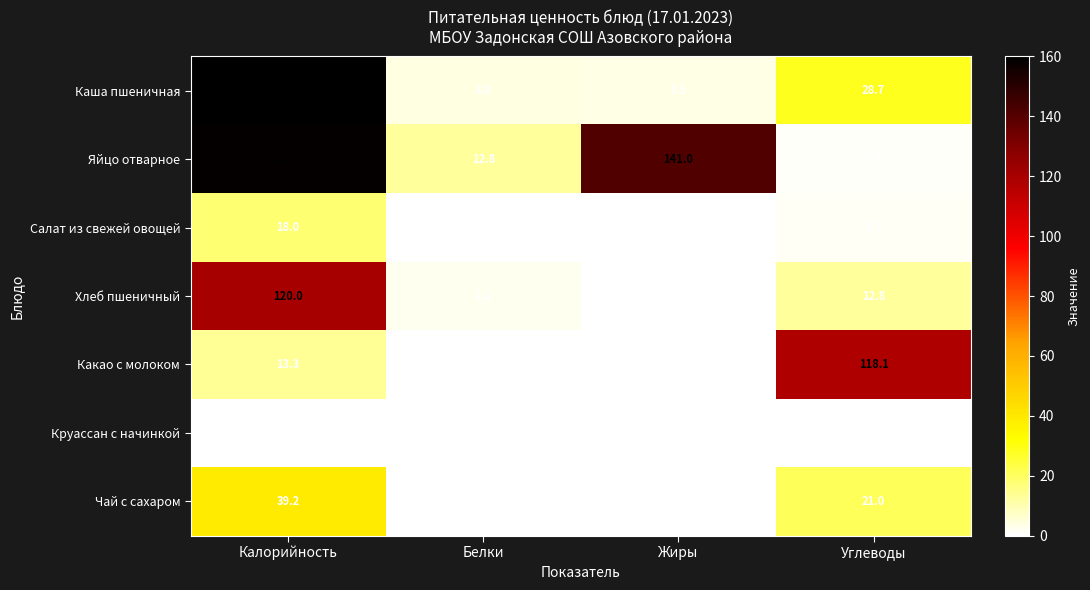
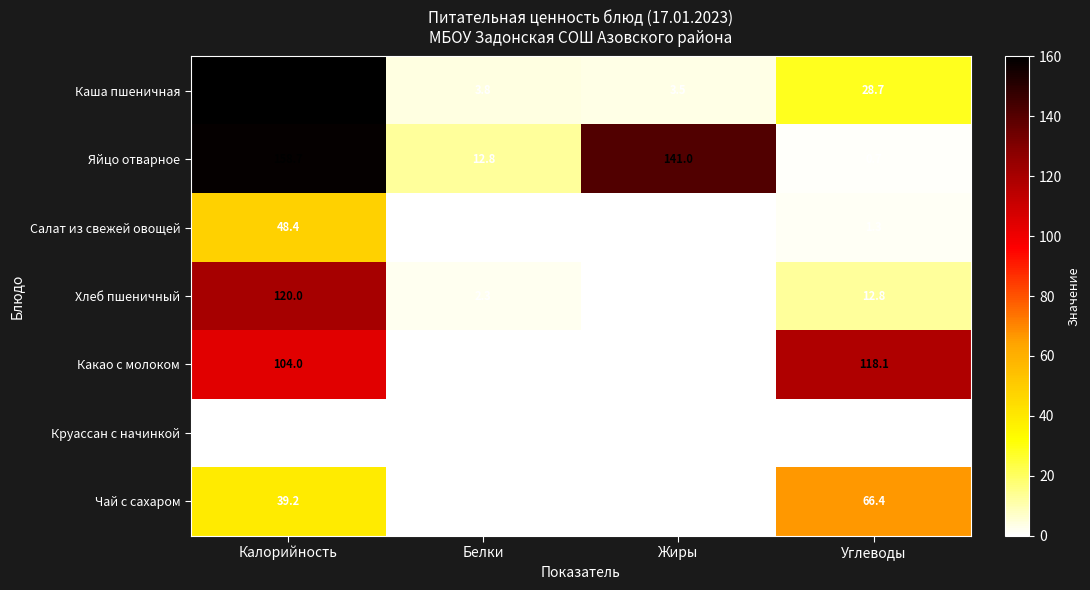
Салат из свежей овощей, Калорийность: 18.0 -> 48.4
Какао с молоком, Калорийность: 13.3 -> 104.0
Чай с сахаром, Углеводы: 21.0 -> 66.4
